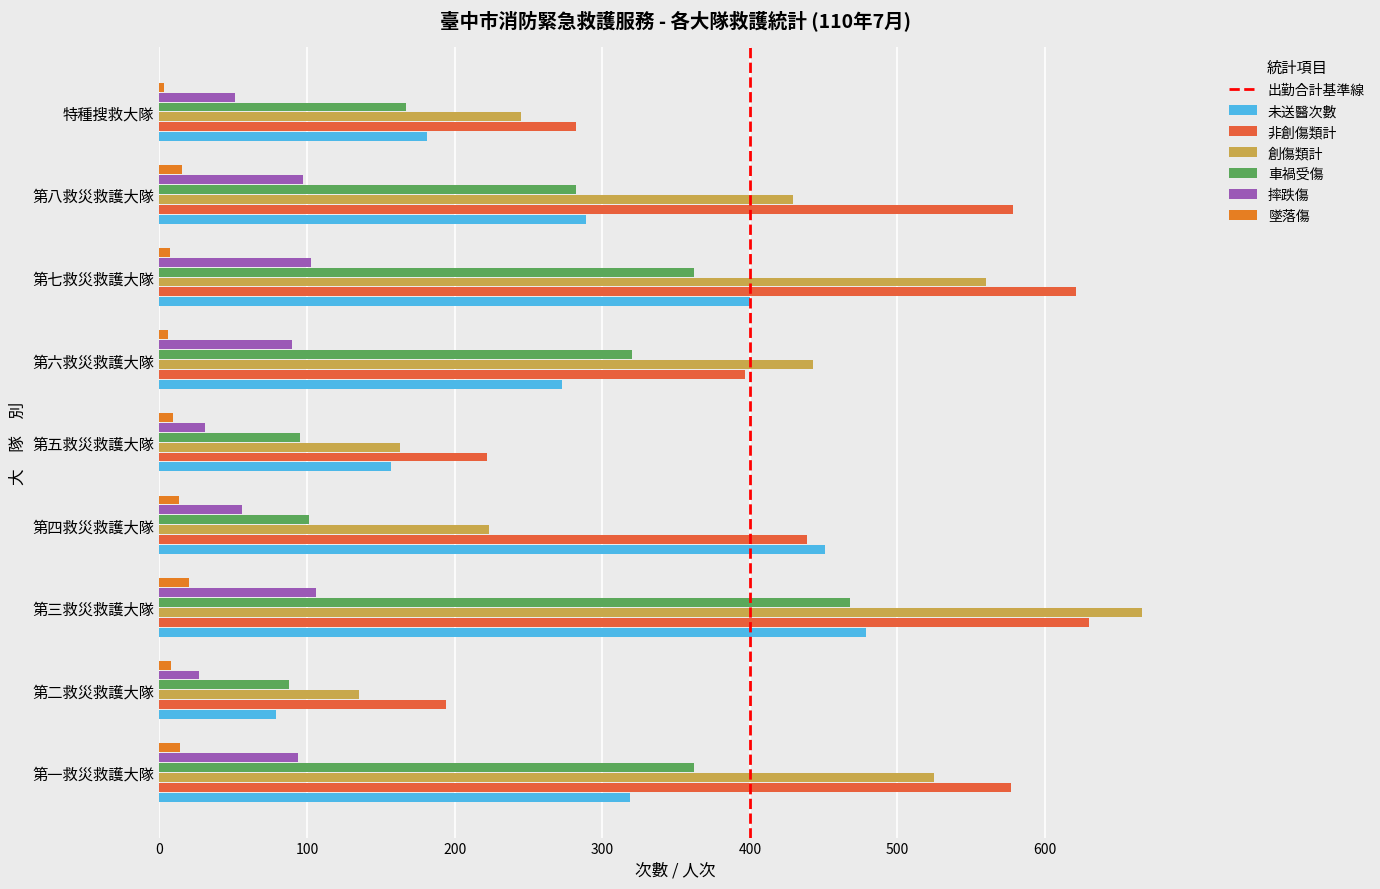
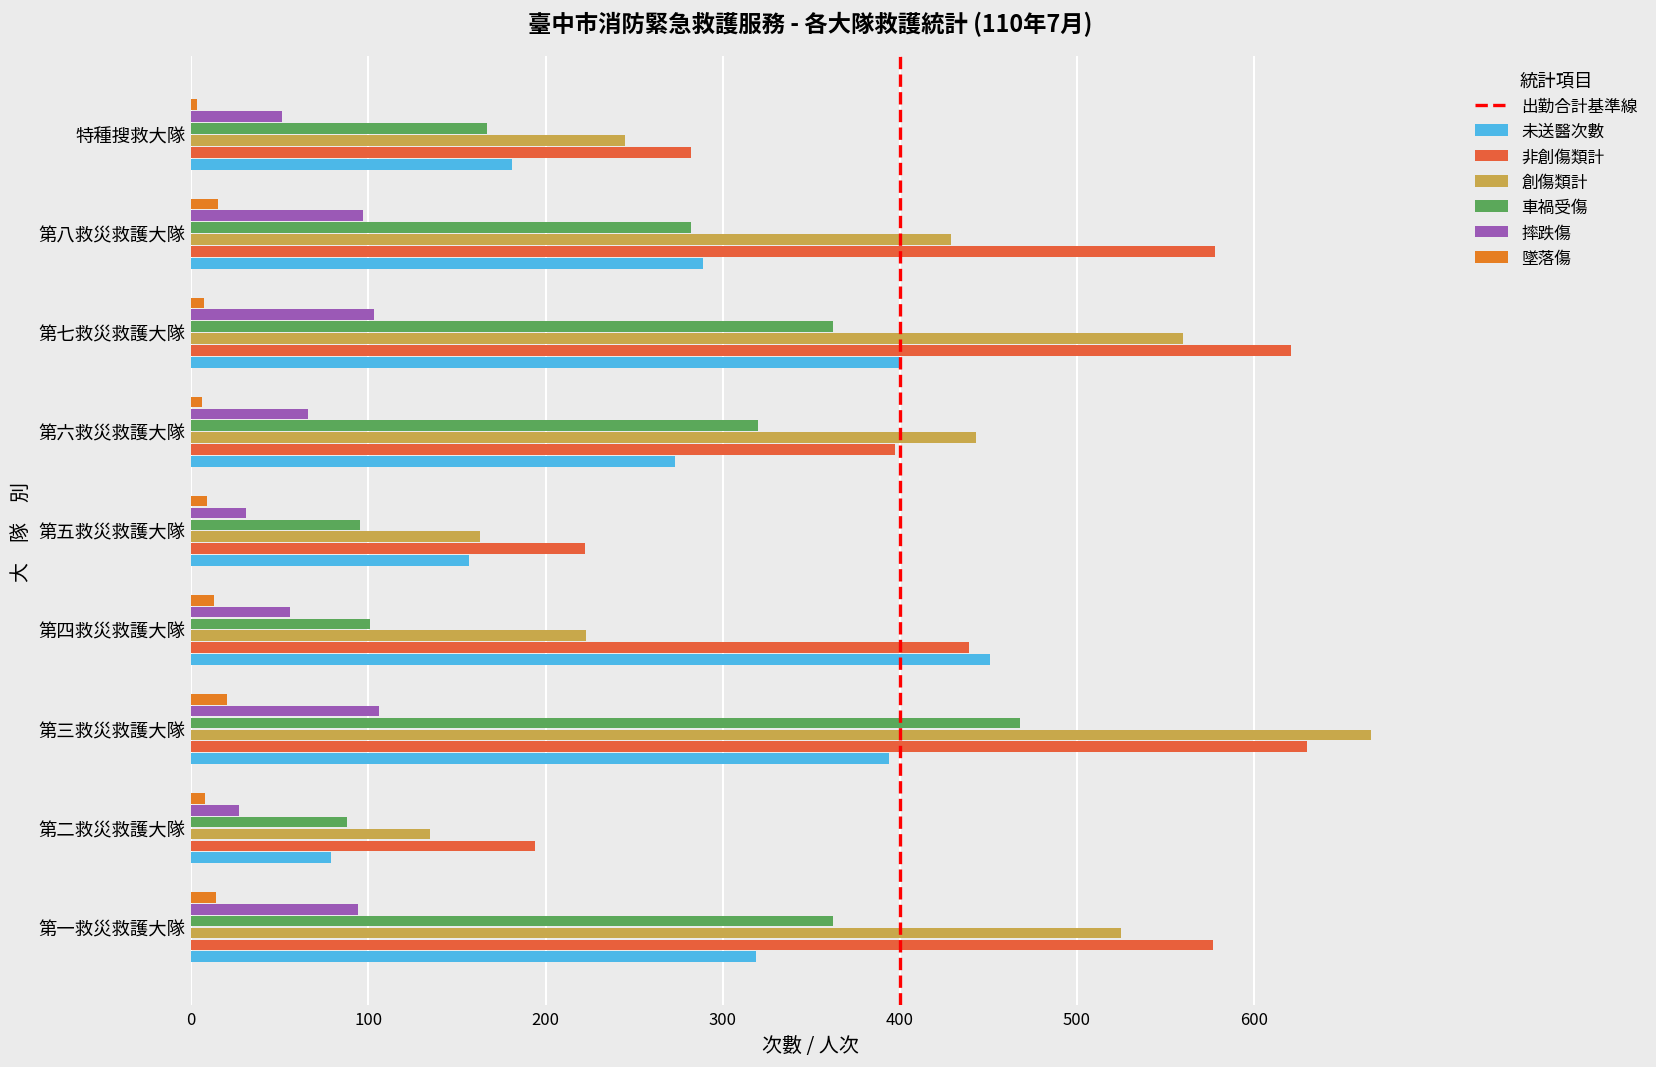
摔跌傷, 第六救災救護大隊: 90 -> 66
未送醫次數, 第三救災救護大隊: 479 -> 394
